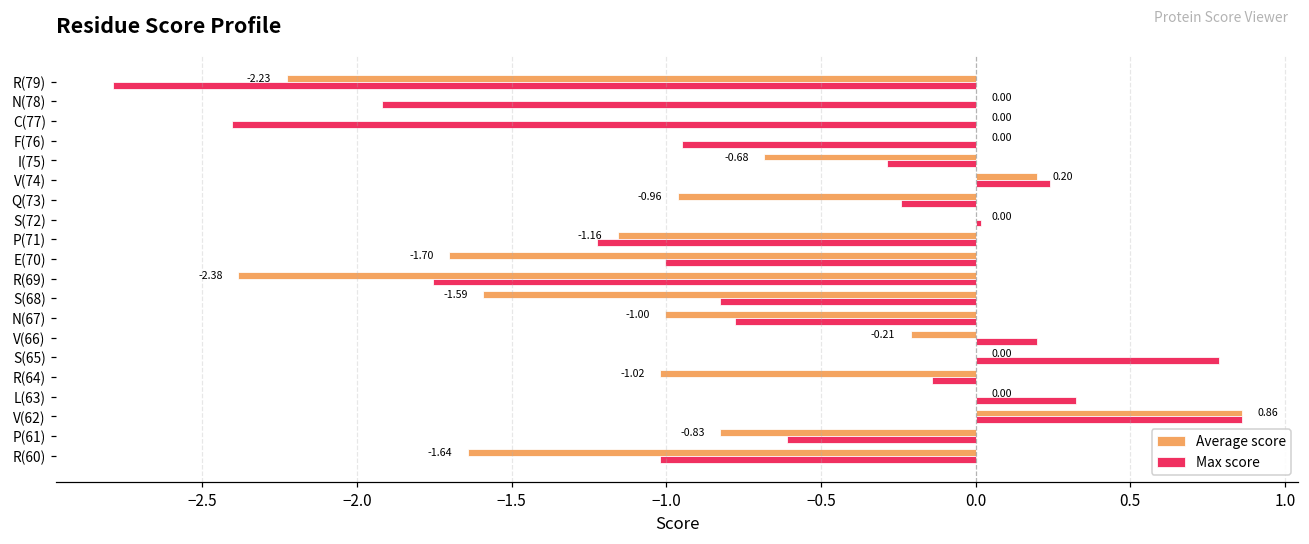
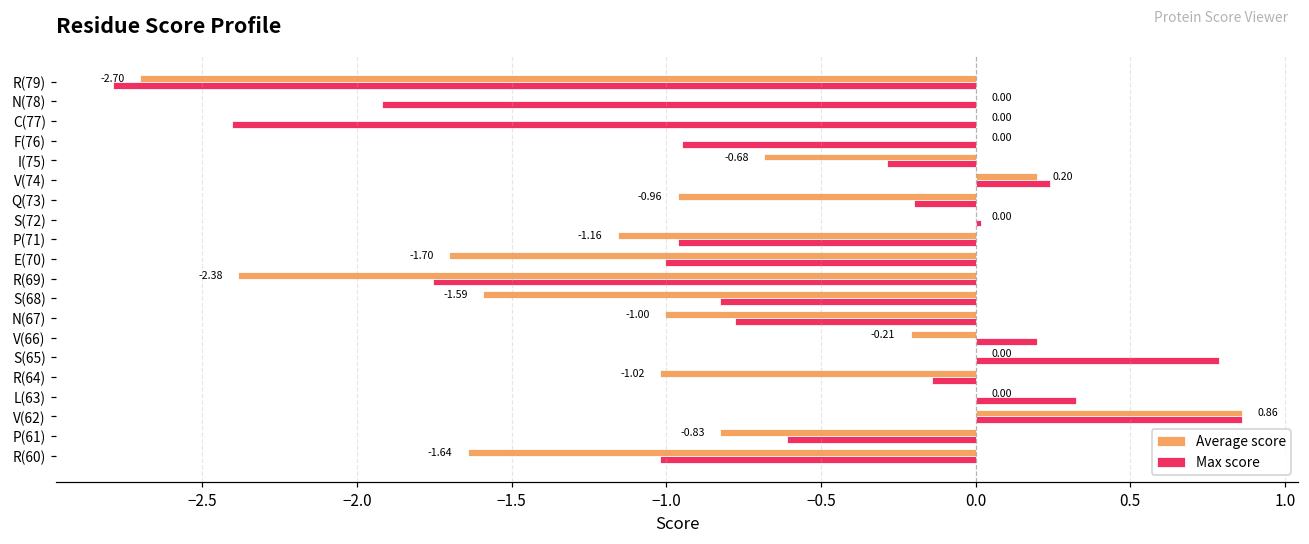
Average score, R(79): -2.23 -> -2.70
Max score, Q(73): -0.24 -> -0.20
Max score, P(71): -1.22 -> -0.96
